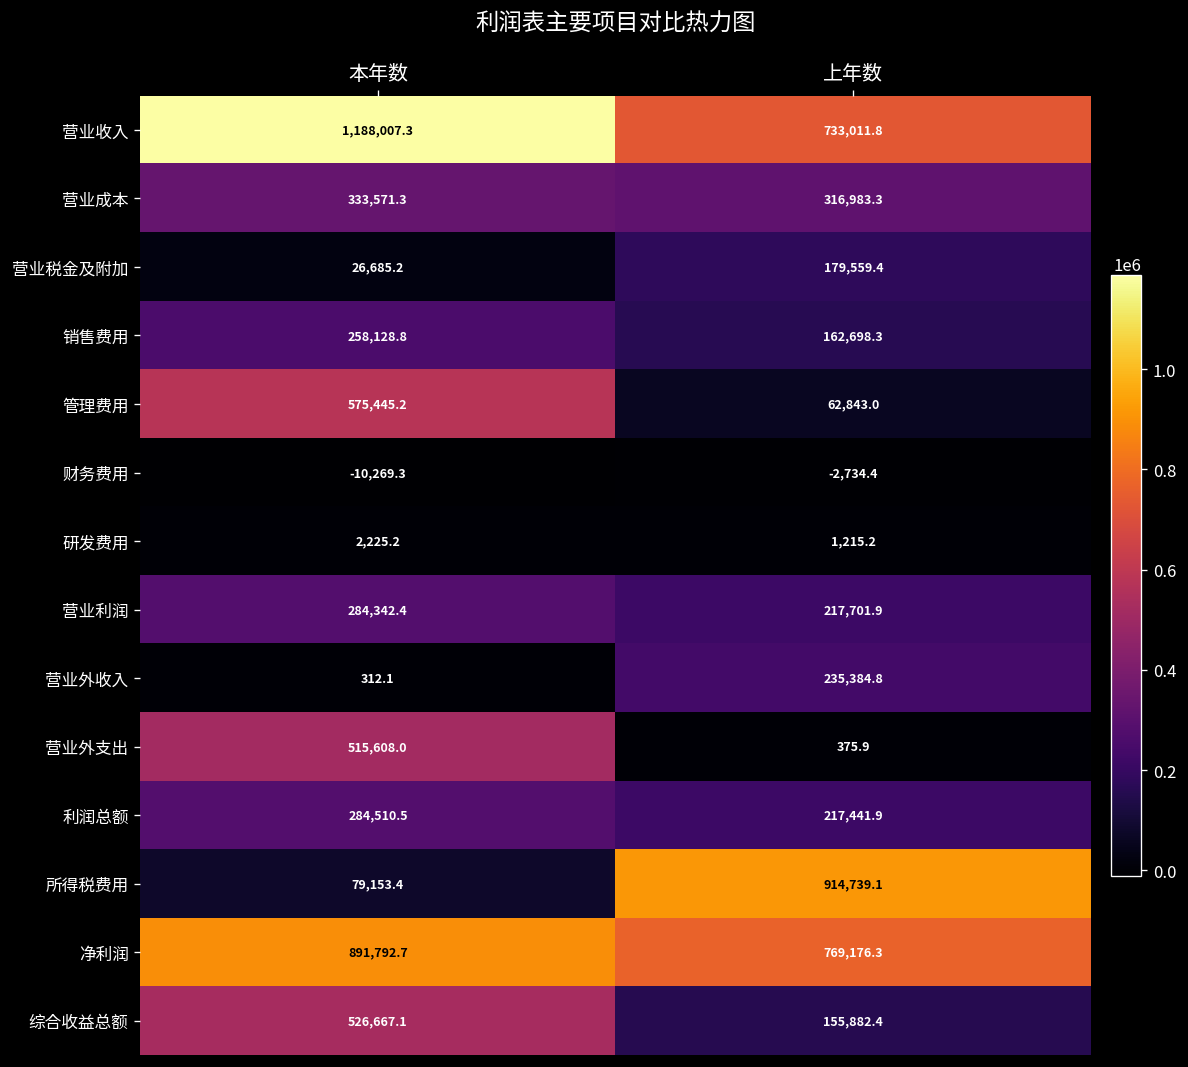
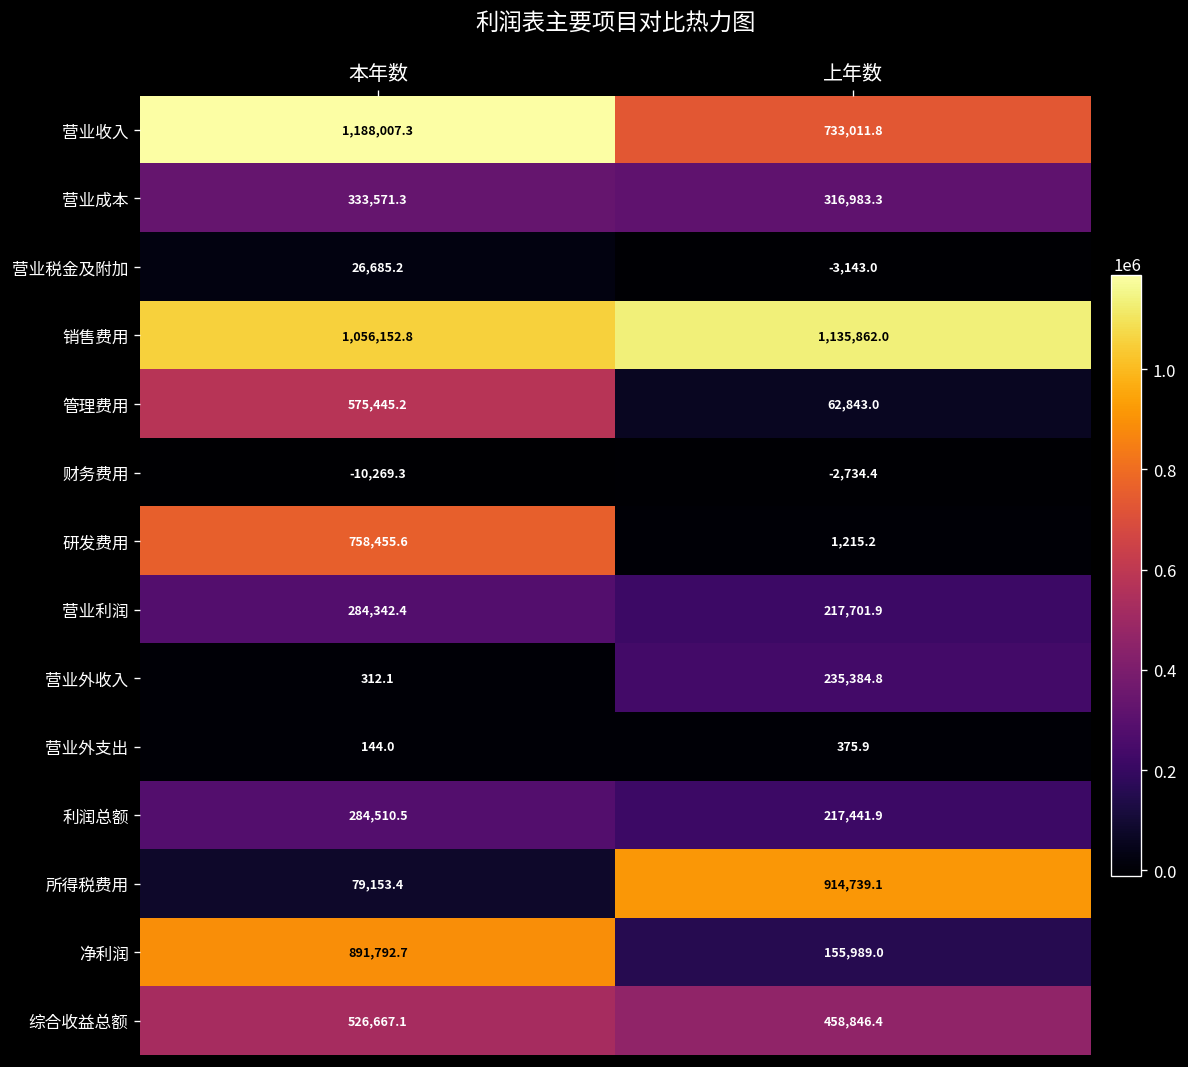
营业税金及附加, 上年数: 179,559.4 -> -3,143.0
销售费用, 本年数: 258,128.8 -> 1,056,152.8
销售费用, 上年数: 162,698.3 -> 1,135,862.0
研发费用, 本年数: 2,225.2 -> 758,455.6
营业外支出, 本年数: 515,608.0 -> 144.0
净利润, 上年数: 769,176.3 -> 155,989.0
综合收益总额, 上年数: 155,882.4 -> 458,846.4
